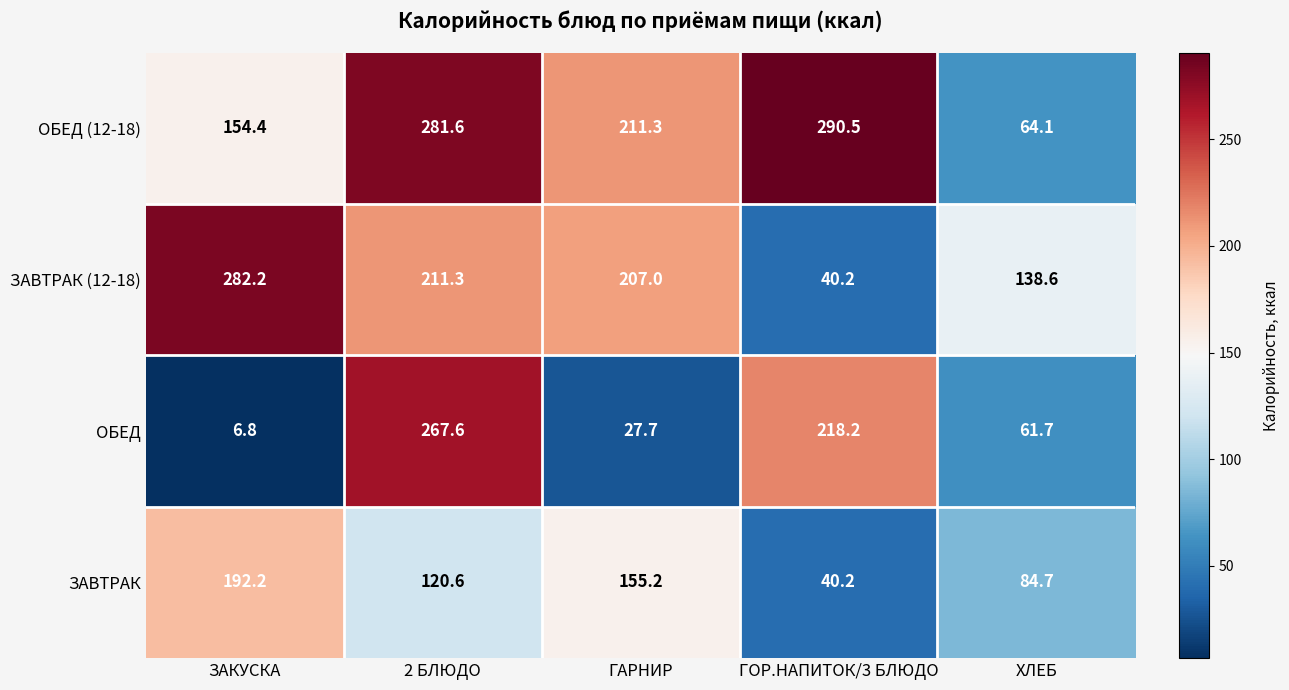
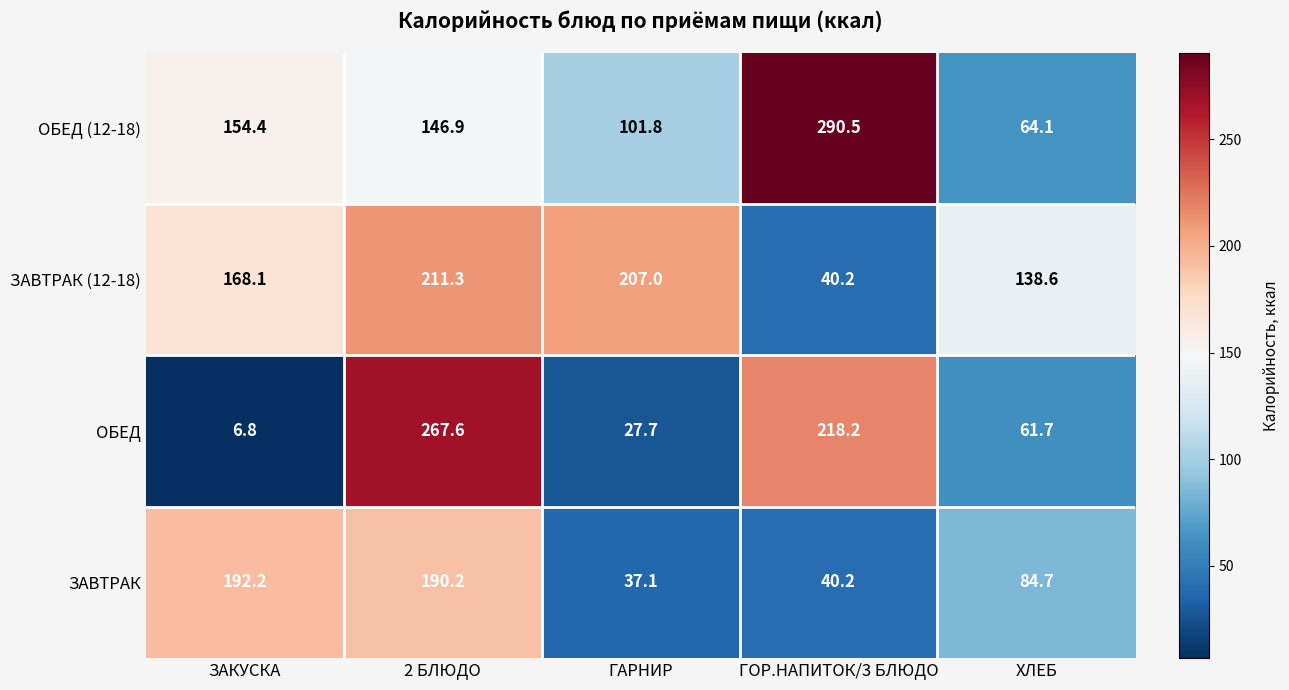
ОБЕД (12-18), 2 БЛЮДО: 281.6 -> 146.9
ОБЕД (12-18), ГАРНИР: 211.3 -> 101.8
ЗАВТРАК (12-18), ЗАКУСКА: 282.2 -> 168.1
ЗАВТРАК, 2 БЛЮДО: 120.6 -> 190.2
ЗАВТРАК, ГАРНИР: 155.2 -> 37.1
